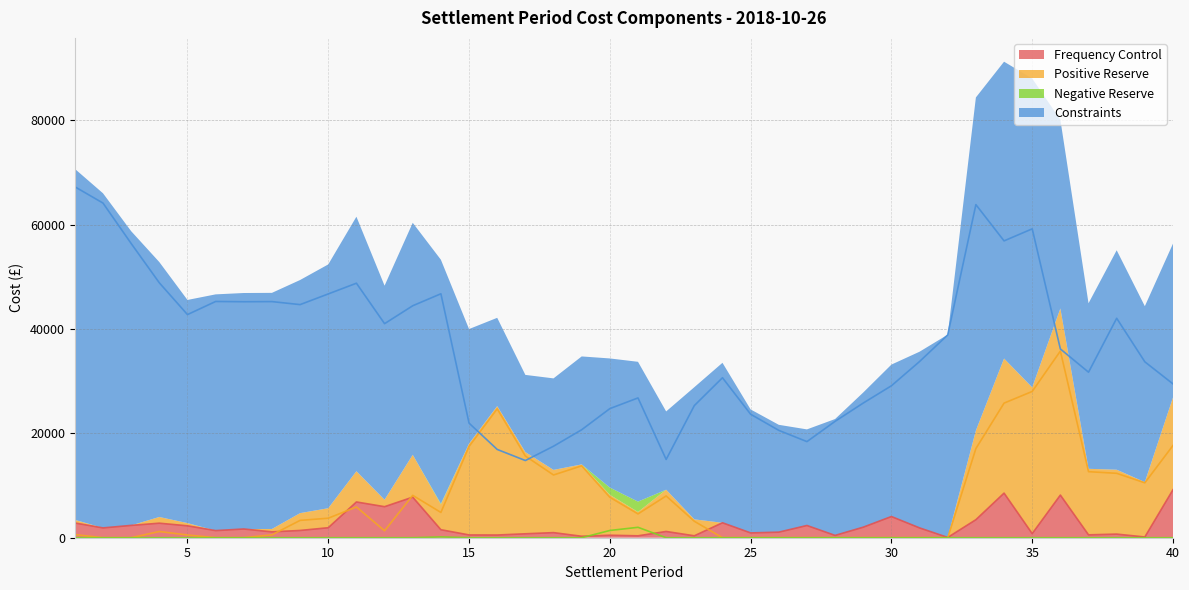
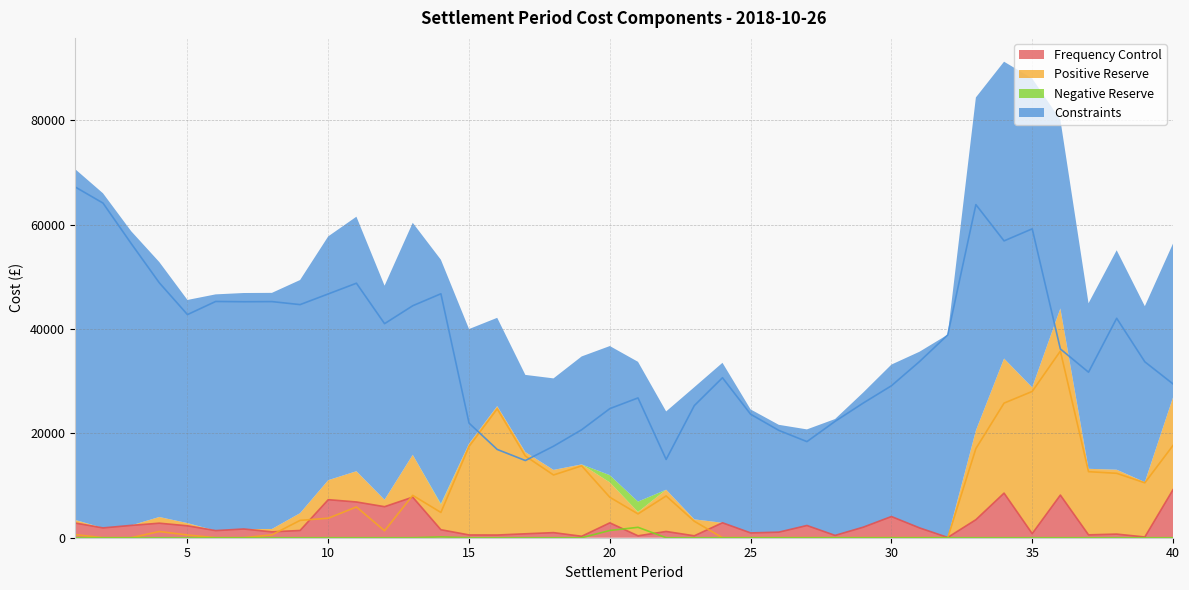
Frequency Control, 10: 2000 -> 7000
Frequency Control, 20: 0 -> 3000
